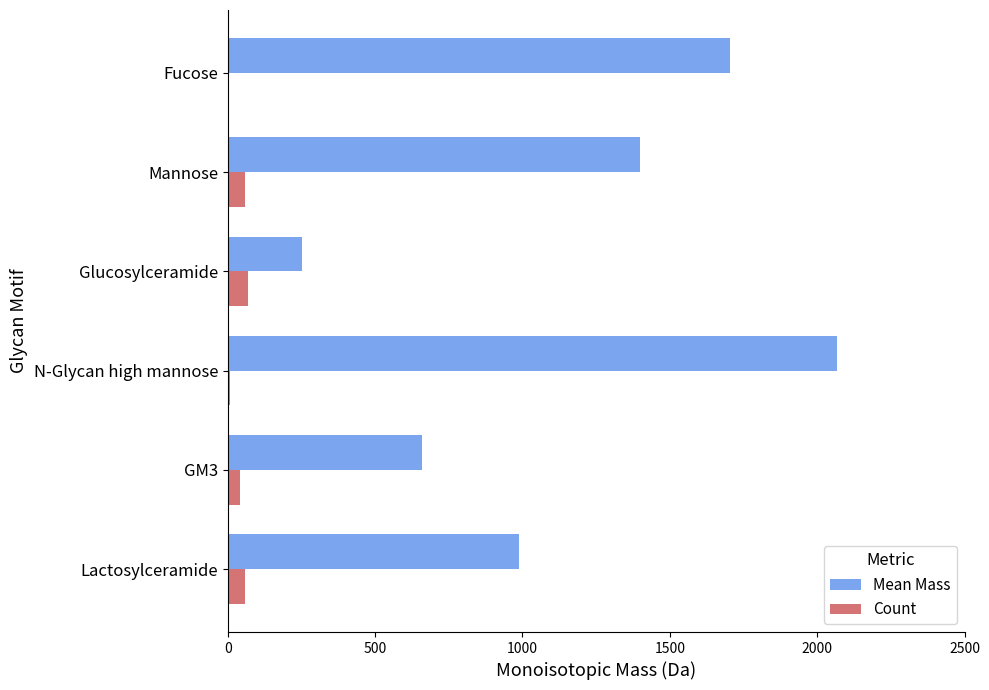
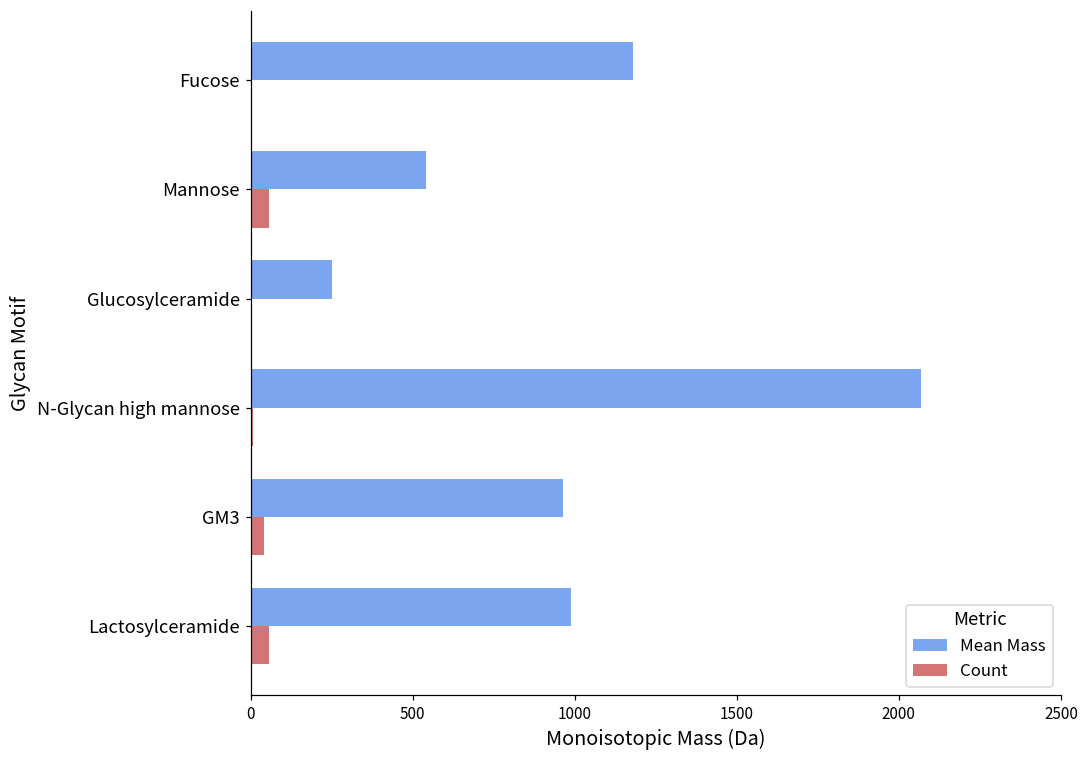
Mean Mass, Fucose: 1700 -> 1180
Mean Mass, Mannose: 1400 -> 540
Count, Glucosylceramide: 70 -> 0
Mean Mass, GM3: 660 -> 960
